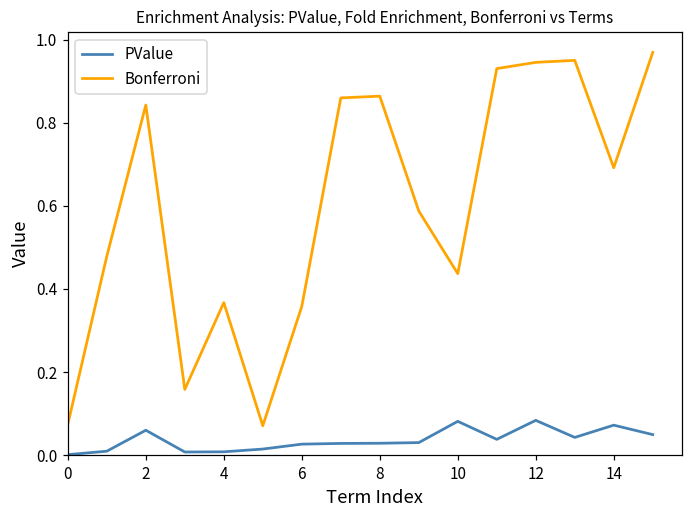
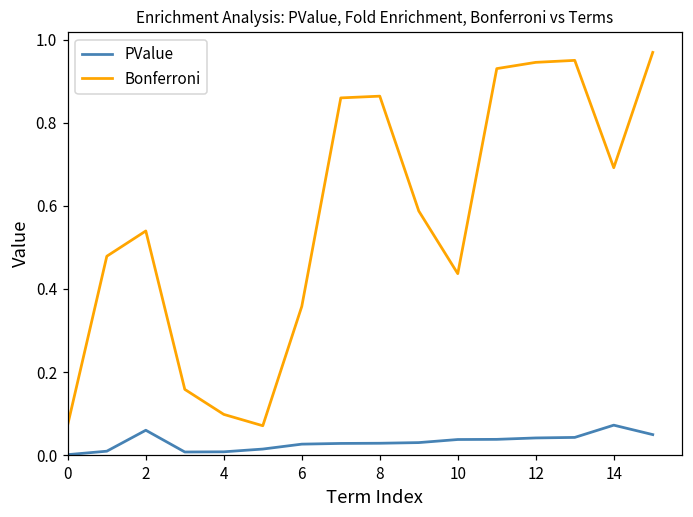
Bonferroni, 2: 0.84 -> 0.54
Bonferroni, 4: 0.37 -> 0.10
PValue, 10: 0.08 -> 0.04
PValue, 12: 0.08 -> 0.04
